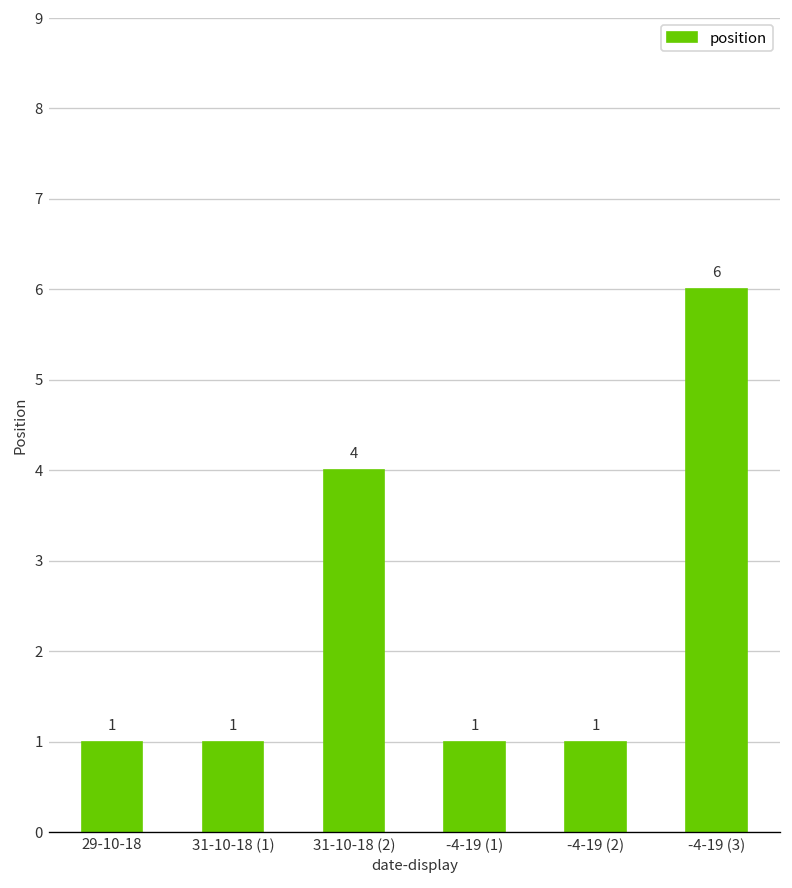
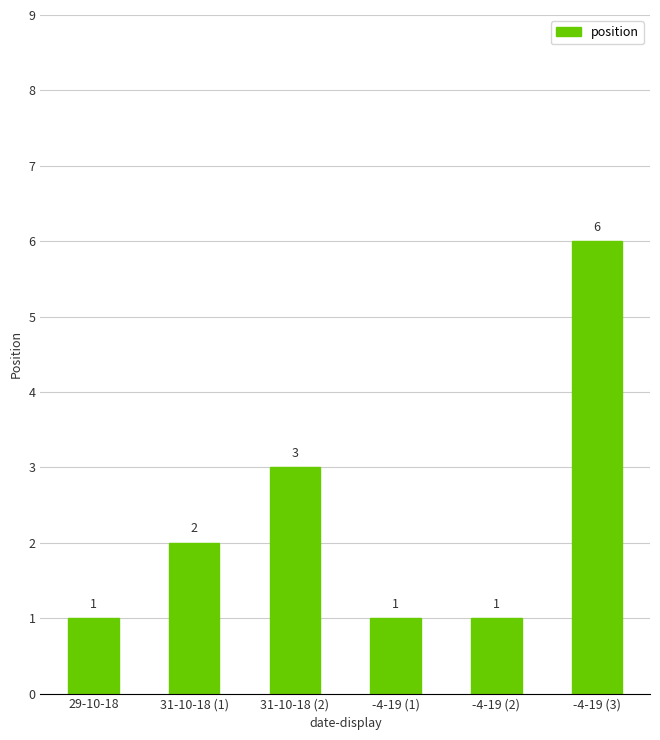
31-10-18 (1): 1 -> 2
31-10-18 (2): 4 -> 3
